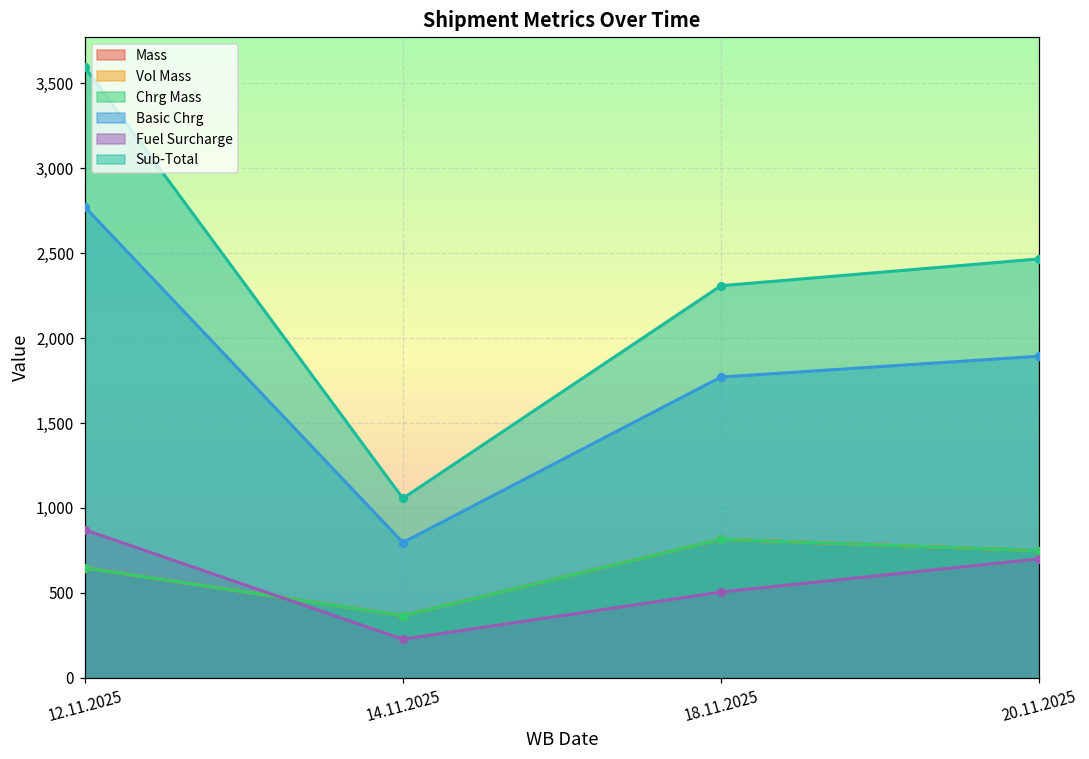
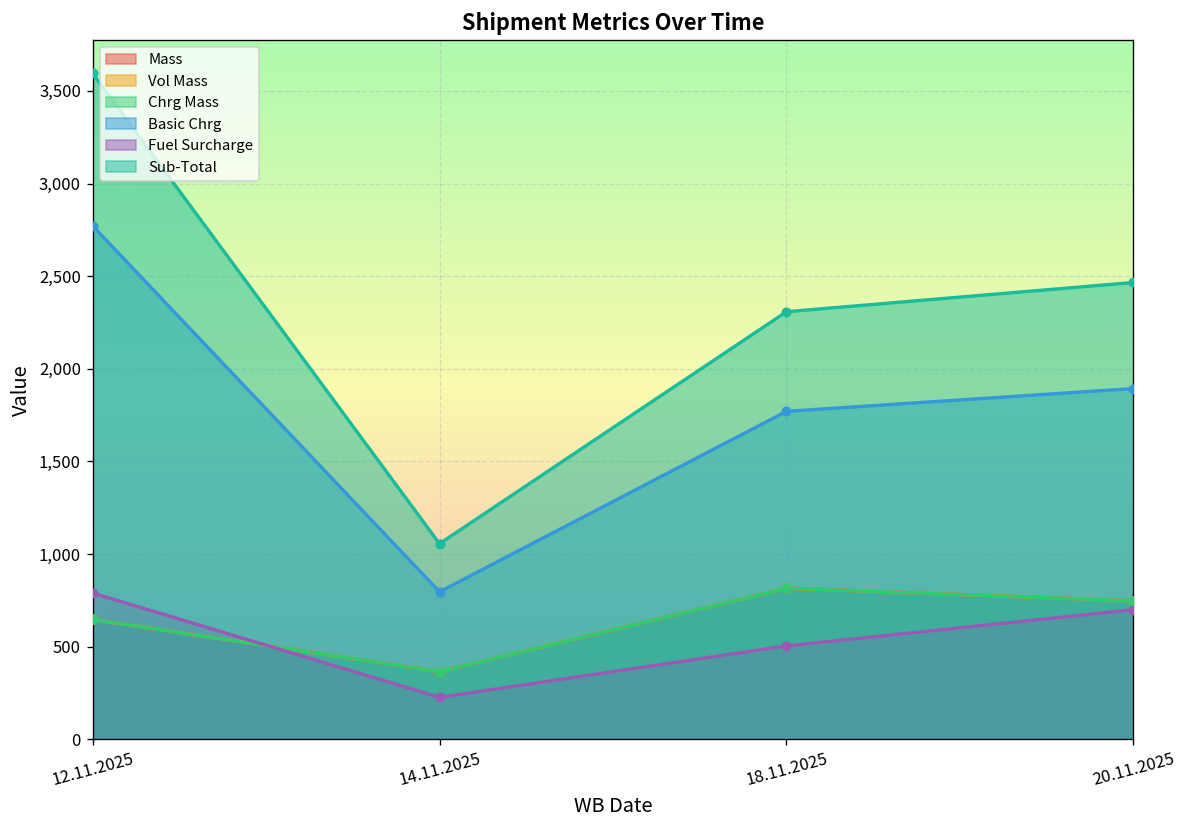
Fuel Surcharge, 12.11.2025: 870 -> 790
